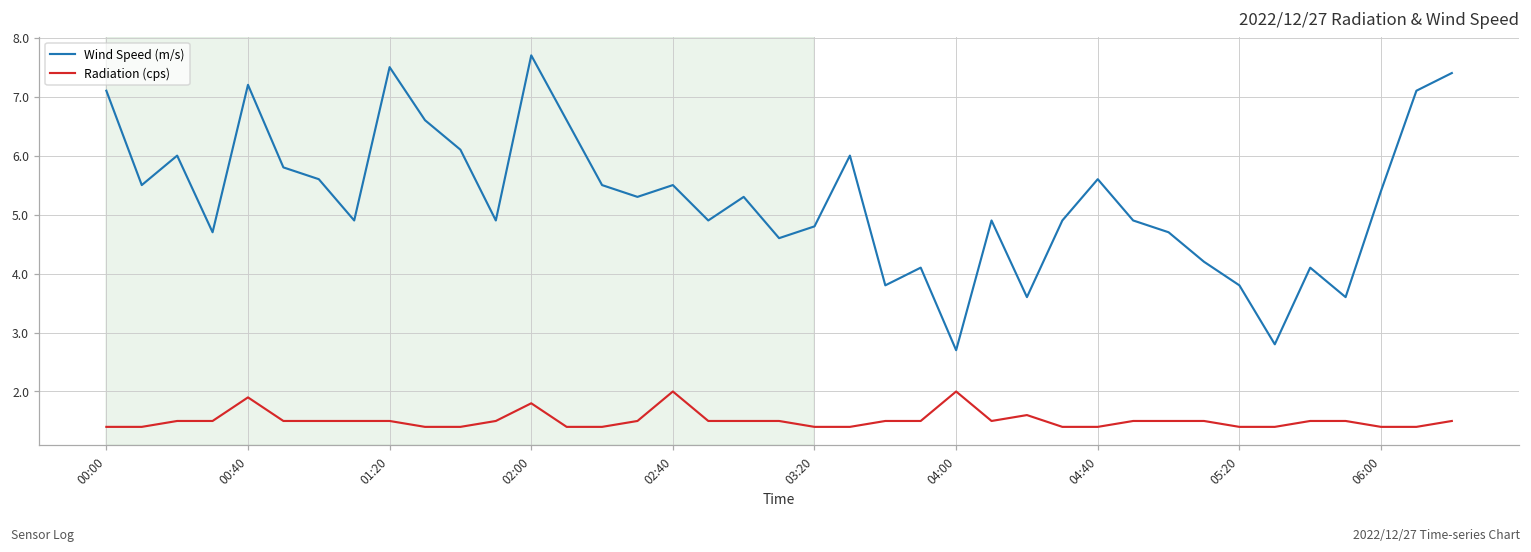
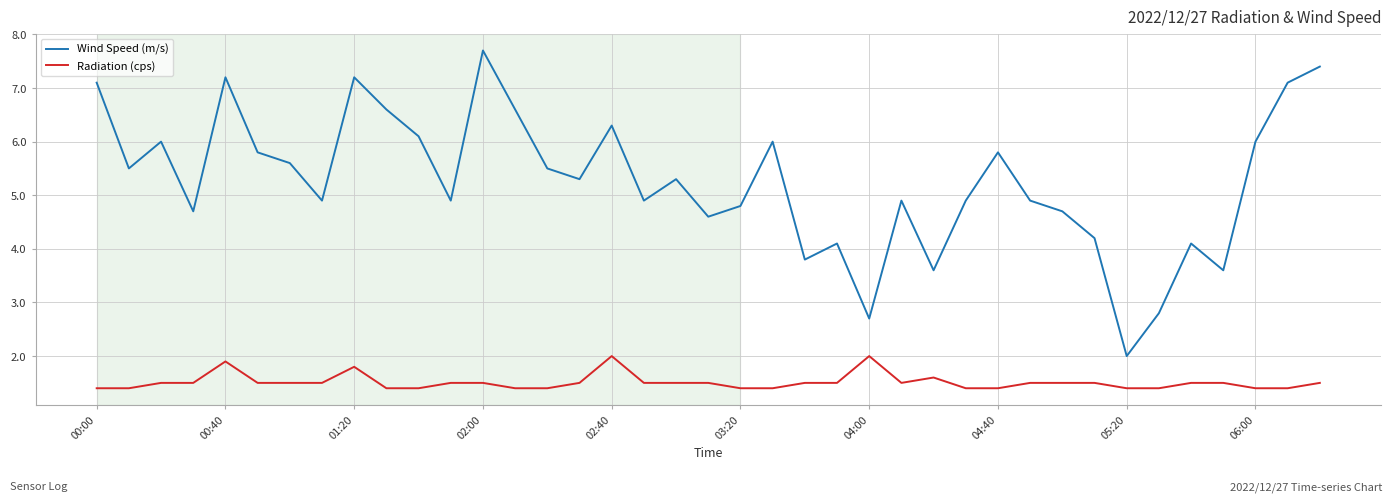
Wind Speed (m/s), 01:20: 7.5 -> 7.2
Radiation (cps), 01:20: 1.5 -> 1.8
Radiation (cps), 02:00: 1.8 -> 1.5
Wind Speed (m/s), 02:40: 5.5 -> 6.3
Wind Speed (m/s), 04:40: 5.6 -> 5.8
Wind Speed (m/s), 05:20: 3.8 -> 2.0
Wind Speed (m/s), 06:00: 5.4 -> 6.0
